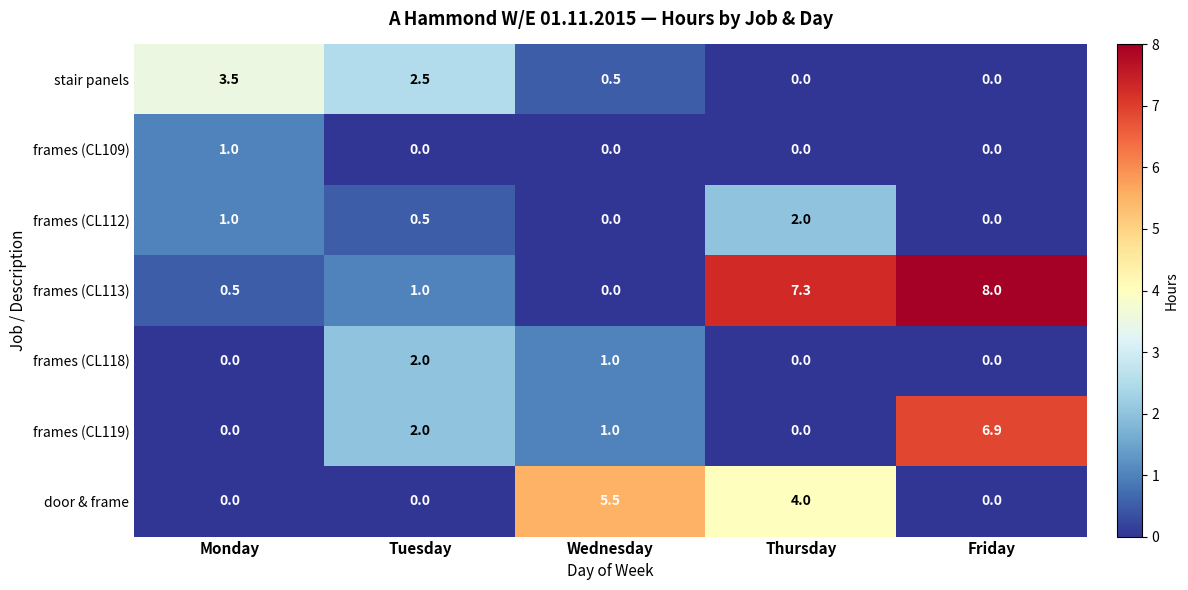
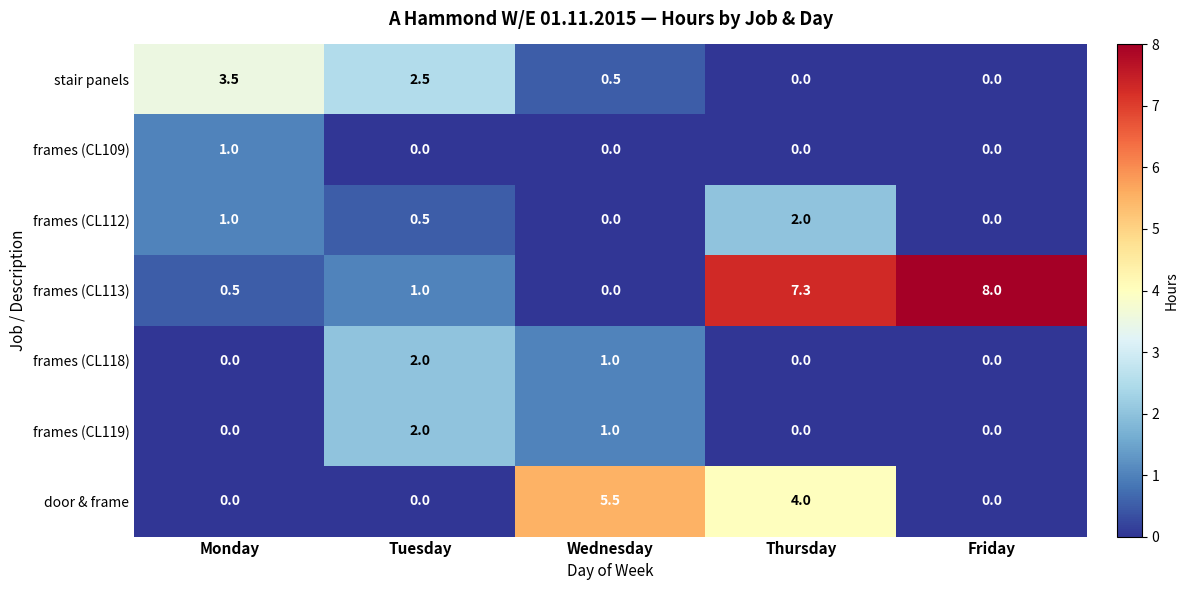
frames (CL119), Friday: 6.9 -> 0.0
